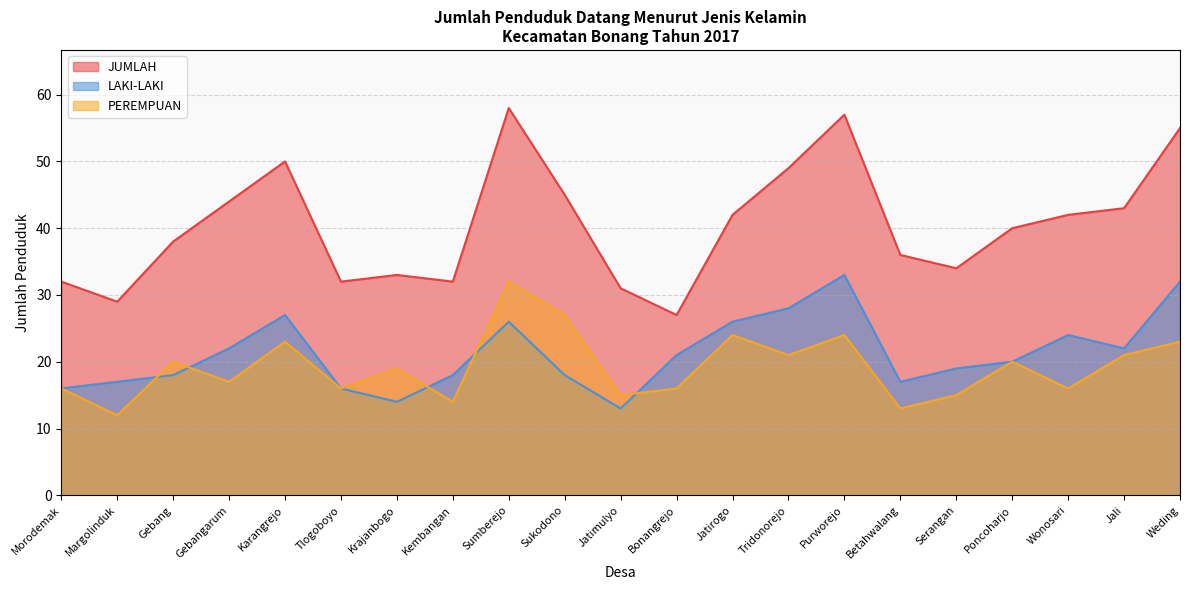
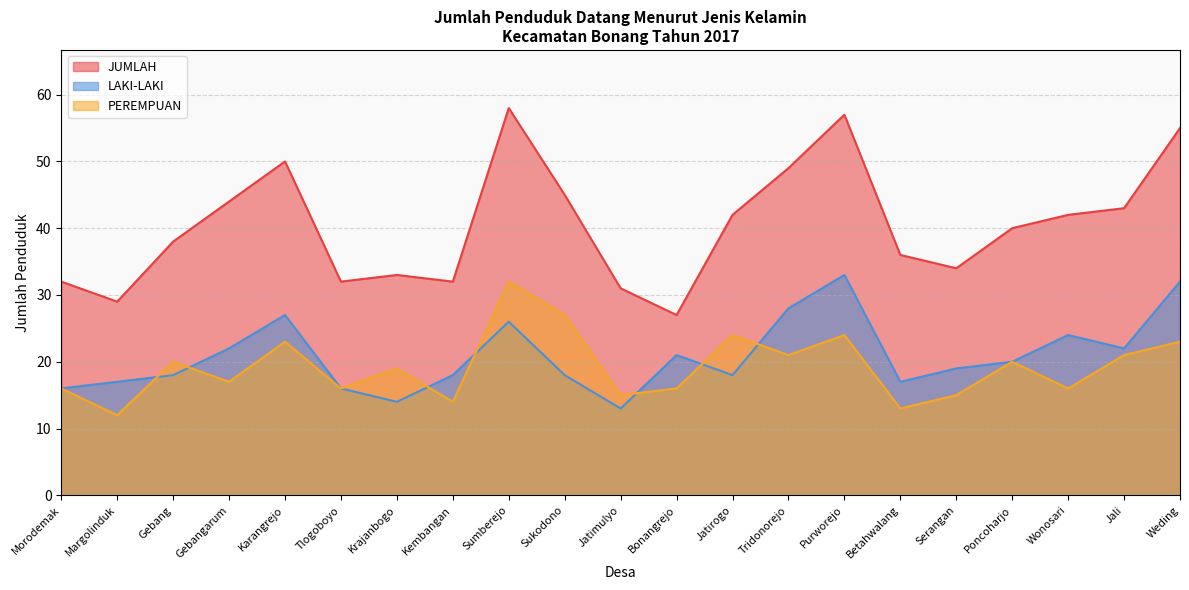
LAKI-LAKI, Jatirogo: 26 -> 18
